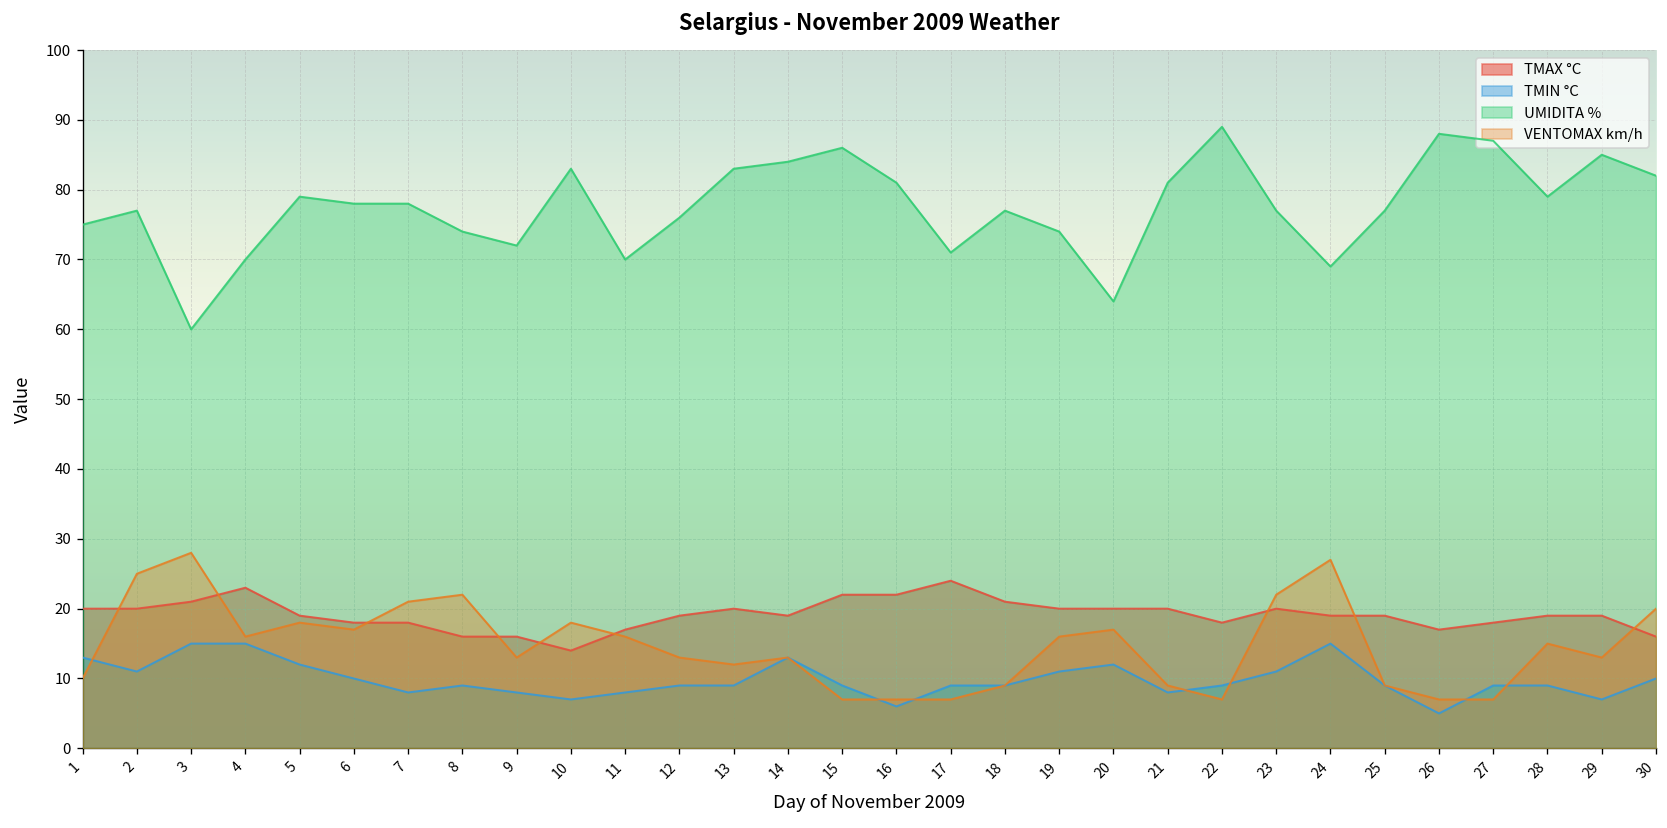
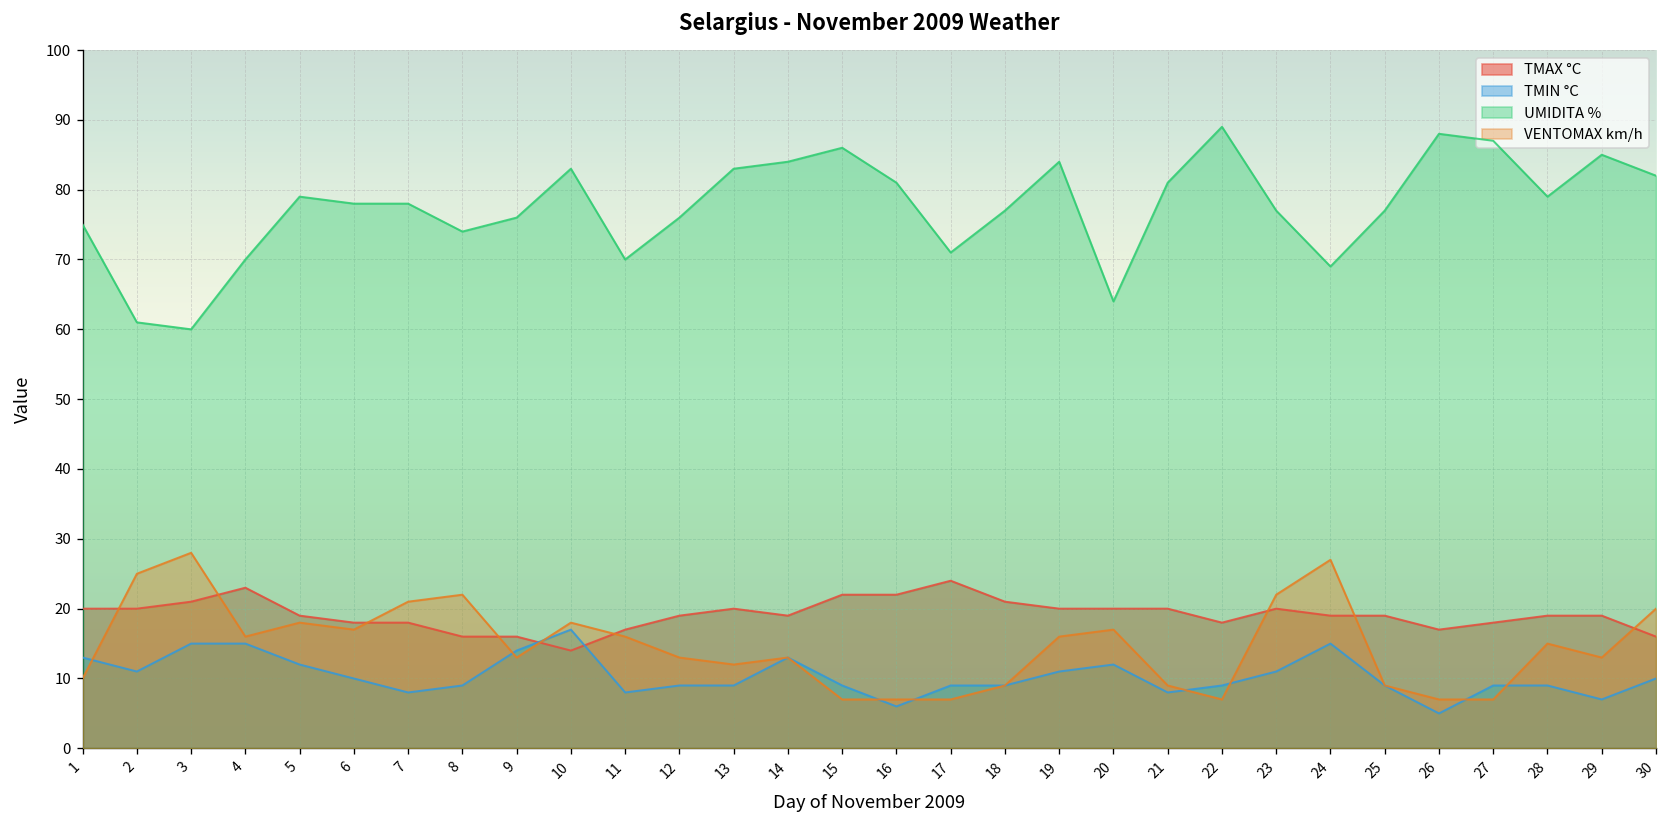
UMIDITA %, 2: 77 -> 61
TMIN °C, 9: 8 -> 14
UMIDITA %, 9: 72 -> 76
TMIN °C, 10: 7 -> 17
UMIDITA %, 19: 74 -> 84
